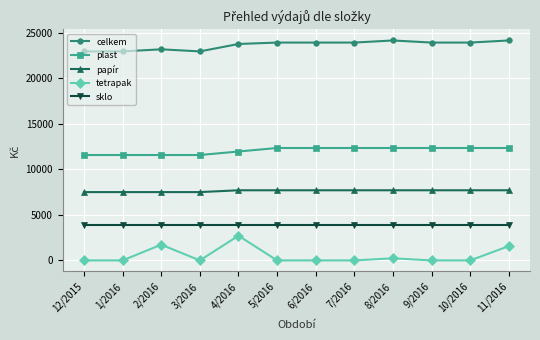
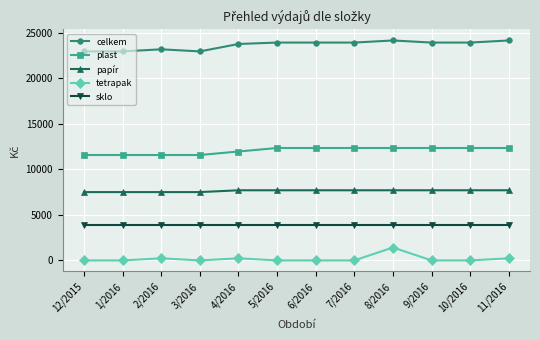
tetrapak, 2/2016: 2000 -> 0
tetrapak, 4/2016: 3000 -> 0
tetrapak, 8/2016: 0 -> 1000
tetrapak, 11/2016: 2000 -> 0
